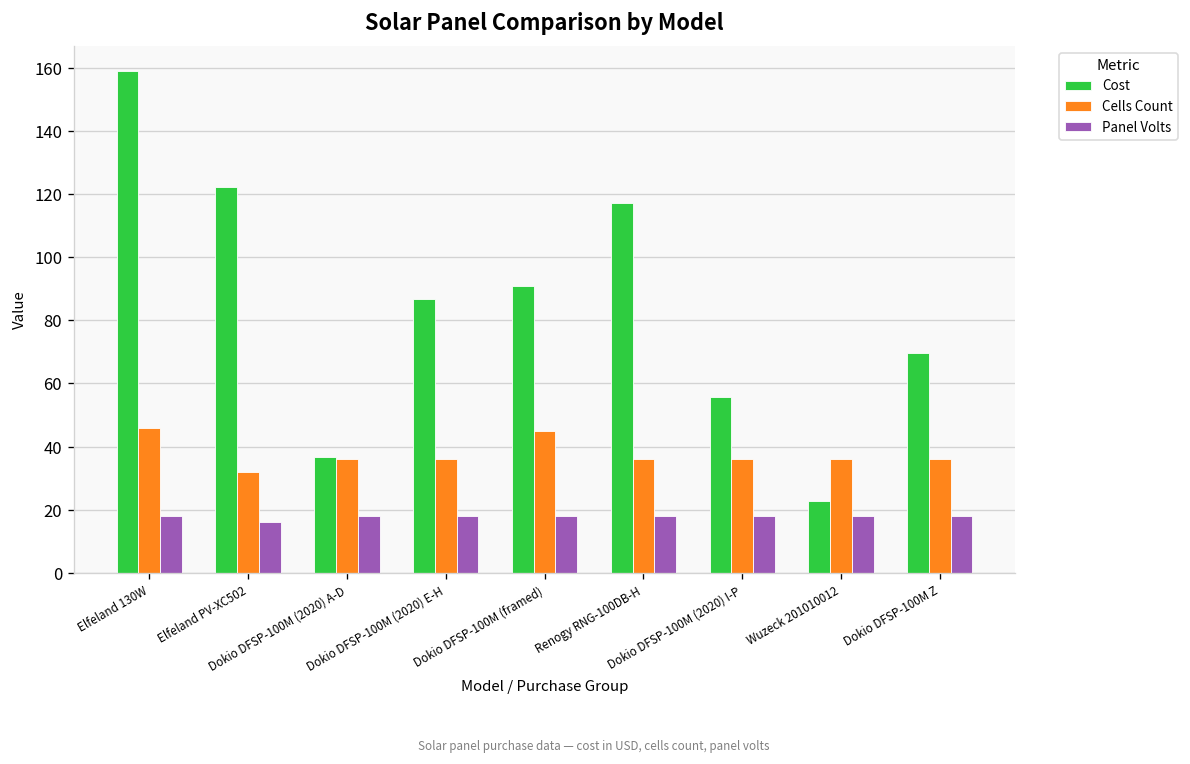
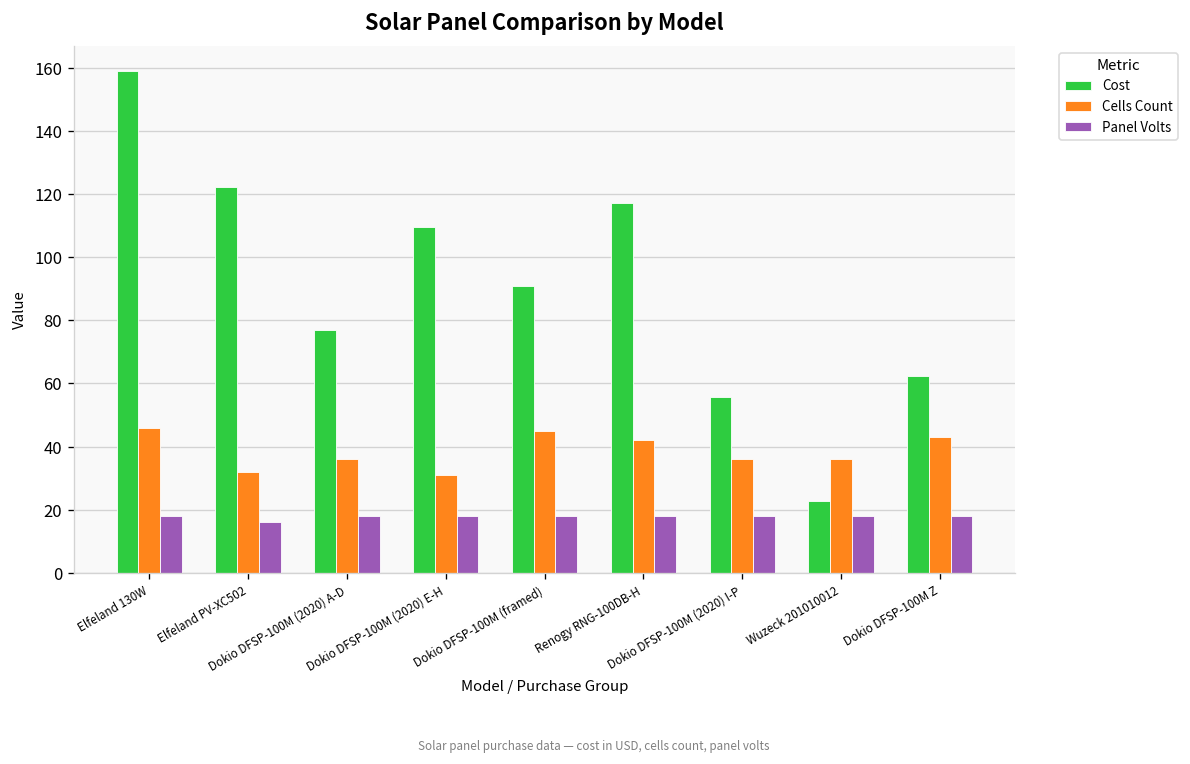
Cost, Dokio DFSP-100M (2020) A-D: 37 -> 77
Cost, Dokio DFSP-100M (2020) E-H: 87 -> 110
Cells Count, Dokio DFSP-100M (2020) E-H: 36 -> 31
Cells Count, Renogy RNG-100DB-H: 36 -> 42
Cost, Dokio DFSP-100M Z: 70 -> 62
Cells Count, Dokio DFSP-100M Z: 36 -> 43
